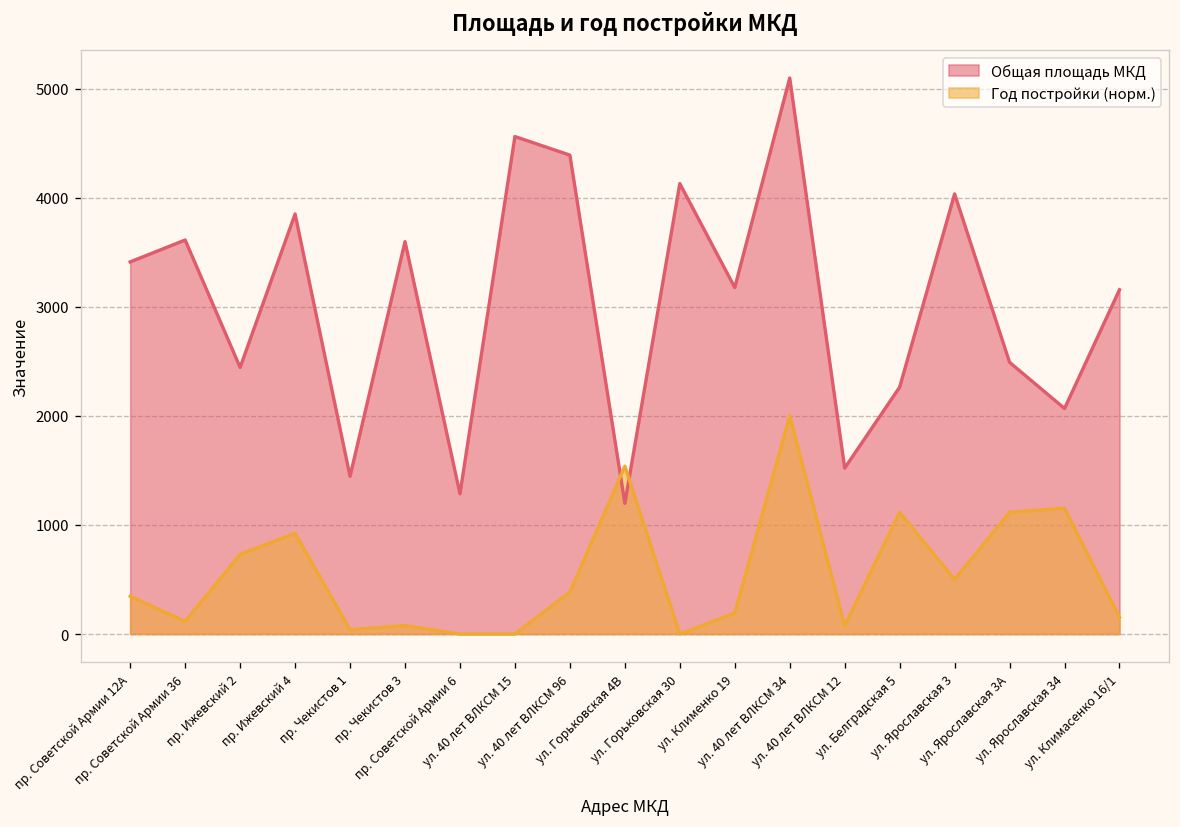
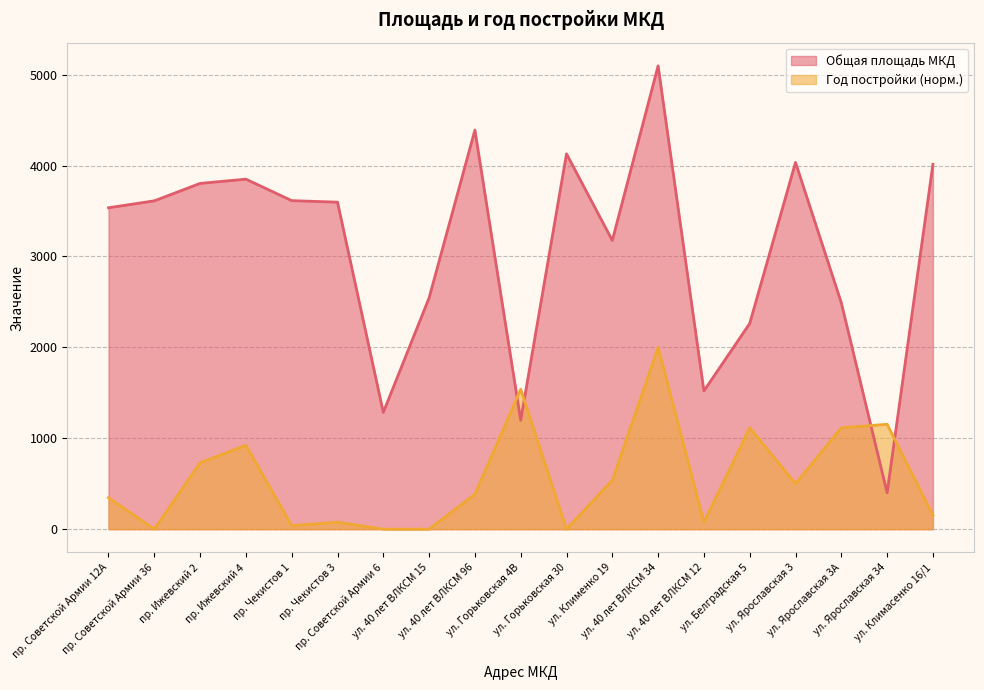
Общая площадь МКД, пр. Советской Армии 12А: 3400 -> 3500
Год постройки (норм.), пр. Советской Армии 36: 100 -> 0
Общая площадь МКД, пр. Ижевский 2: 2400 -> 3800
Общая площадь МКД, пр. Чекистов 1: 1400 -> 3600
Общая площадь МКД, ул. 40 лет ВЛКСМ 15: 4600 -> 2500
Год постройки (норм.), ул. Клименко 19: 200 -> 500
Общая площадь МКД, ул. Ярославская 34: 2100 -> 400
Общая площадь МКД, ул. Климасенко 16/1: 3200 -> 4000
